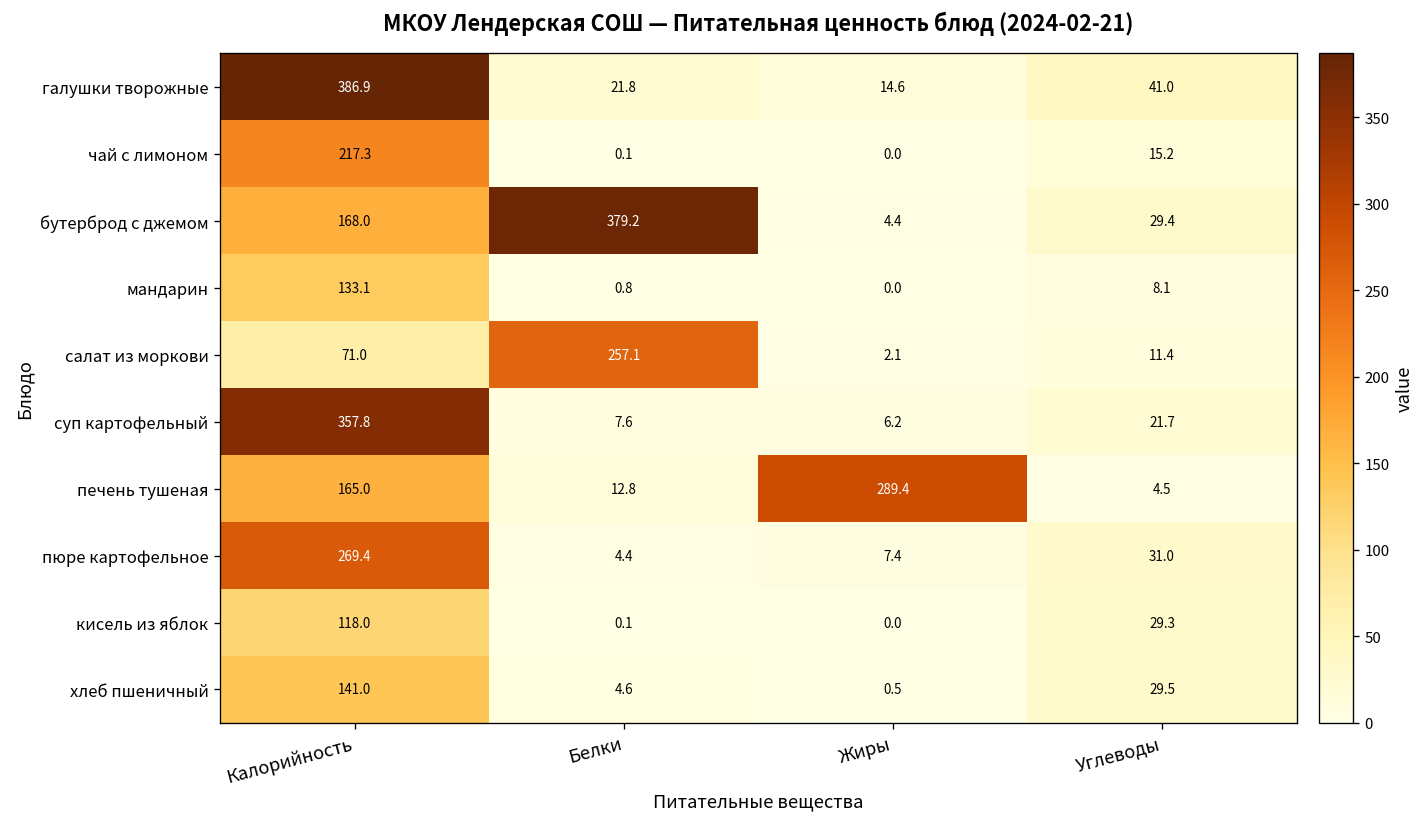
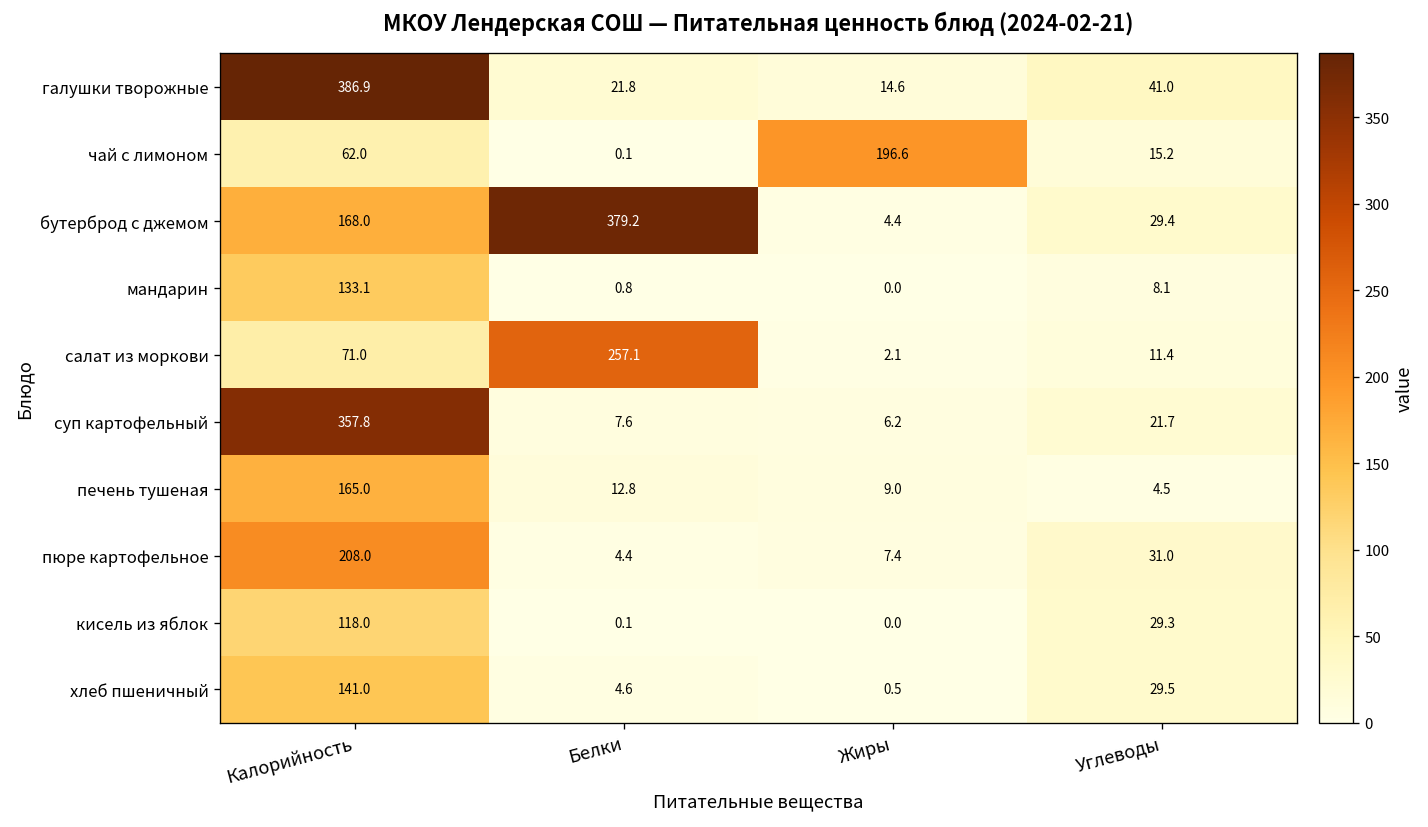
чай с лимоном, Калорийность: 217.3 -> 62.0
чай с лимоном, Жиры: 0.0 -> 196.6
печень тушеная, Жиры: 289.4 -> 9.0
пюре картофельное, Калорийность: 269.4 -> 208.0
